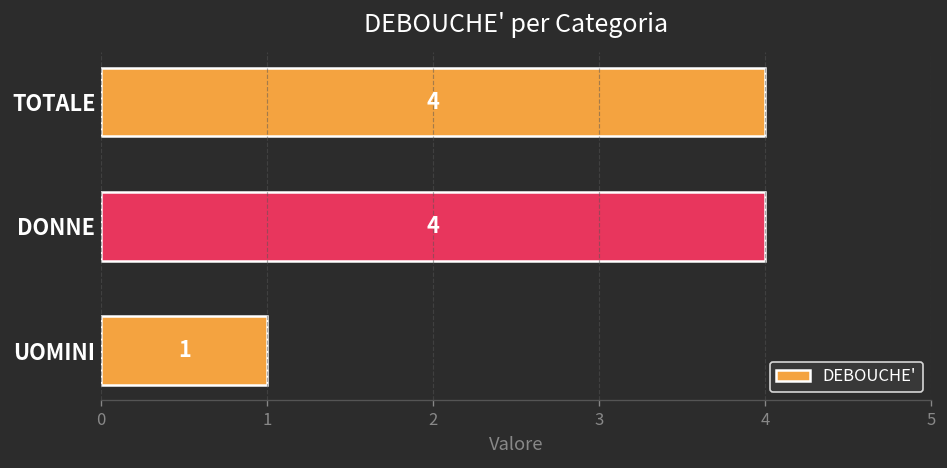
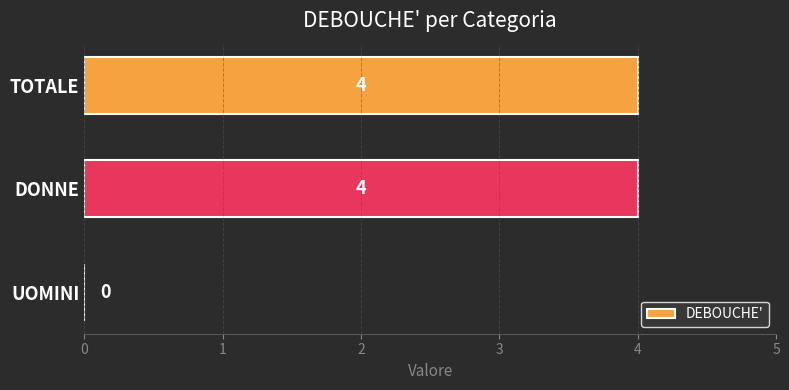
UOMINI: 1 -> 0
